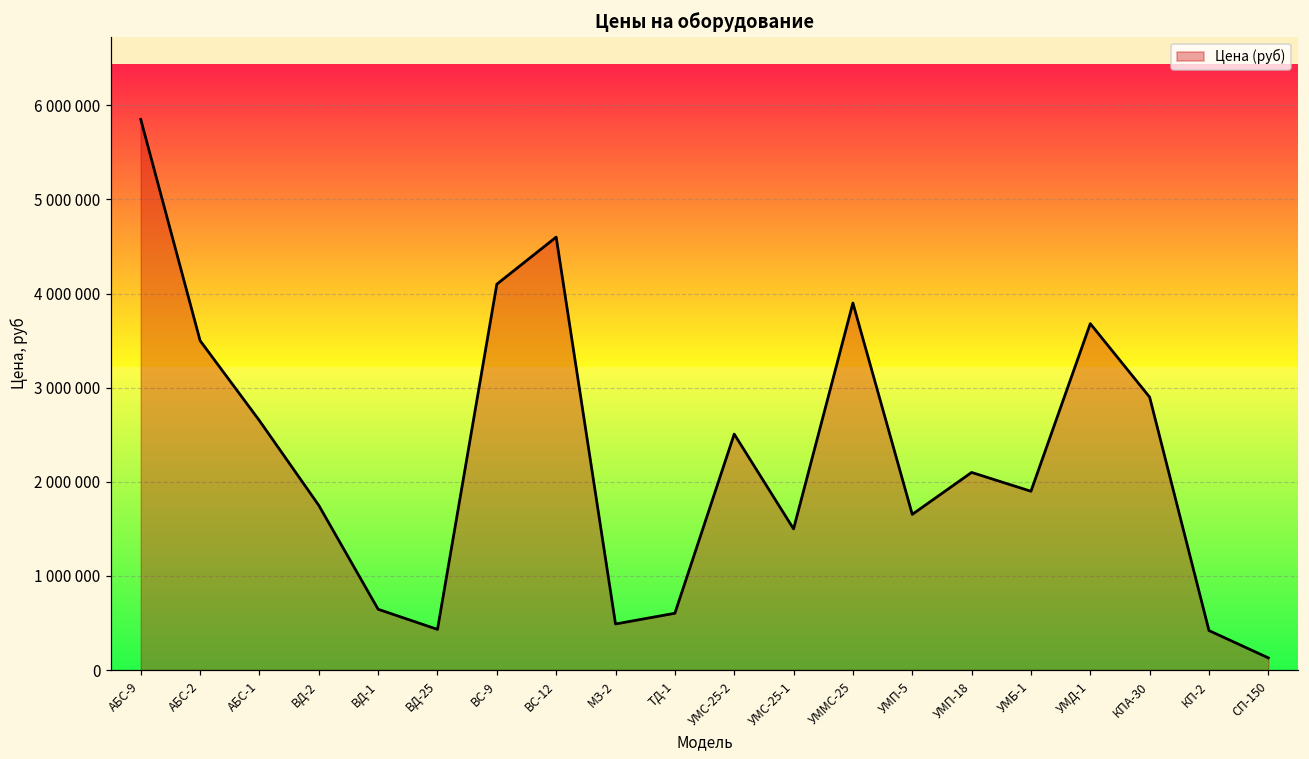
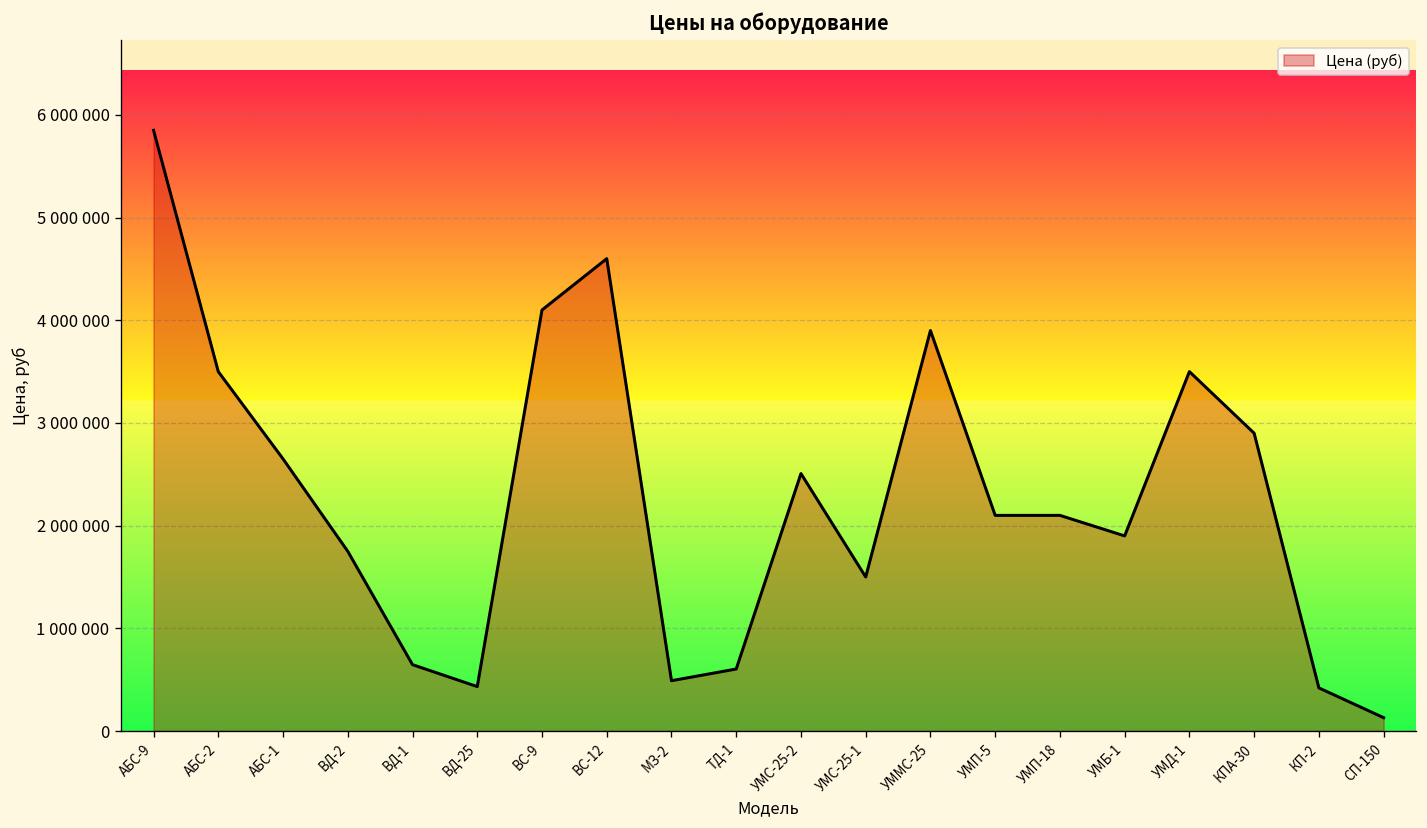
УМП-5: 1700000 -> 2100000
УМД-1: 3700000 -> 3500000
